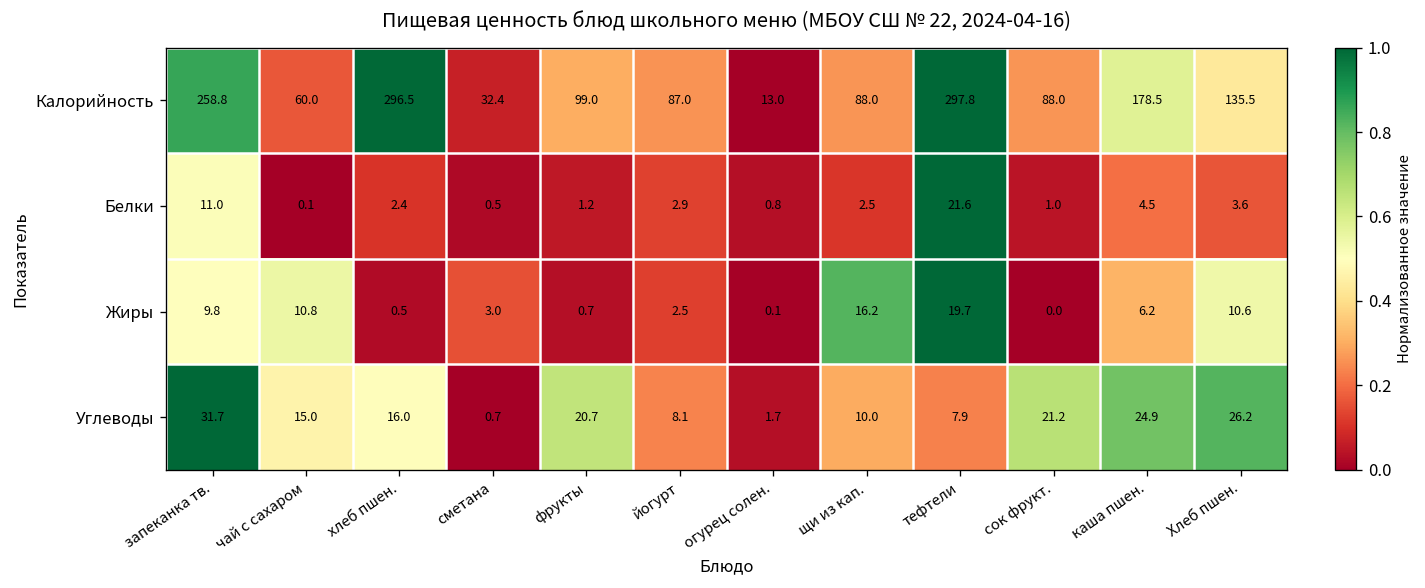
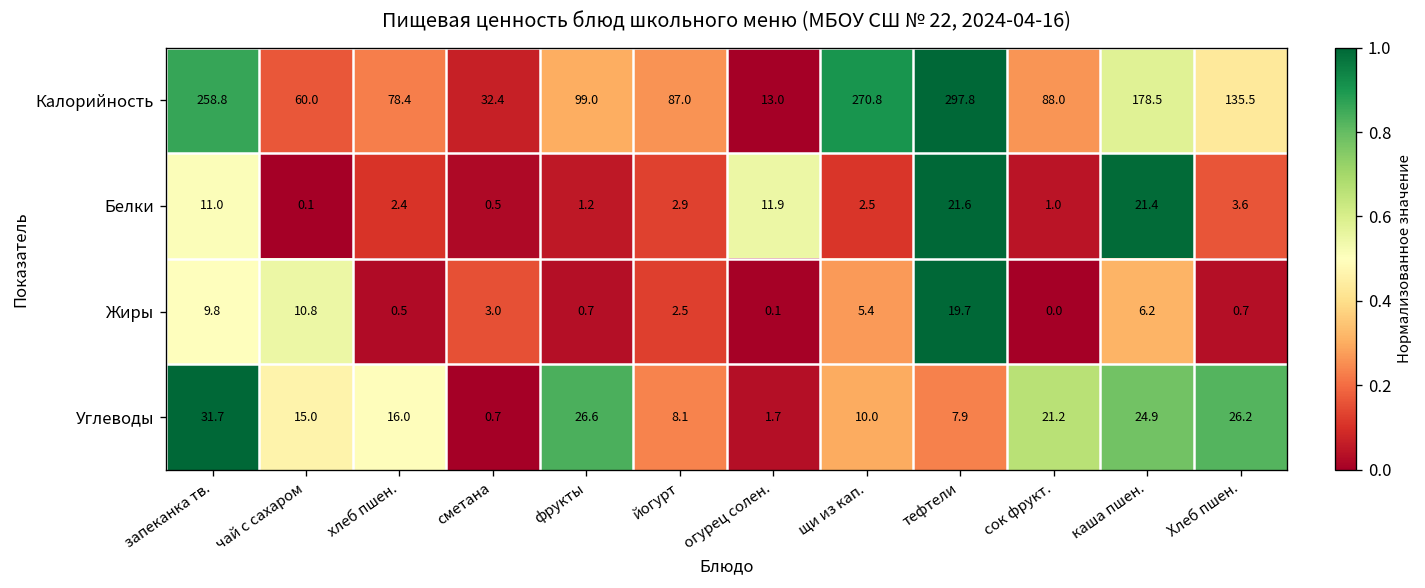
Калорийность, хлеб пшен.: 296.5 -> 78.4
Калорийность, щи из кап.: 88.0 -> 270.8
Белки, огурец солен.: 0.8 -> 11.9
Белки, каша пшен.: 4.5 -> 21.4
Жиры, щи из кап.: 16.2 -> 5.4
Жиры, Хлеб пшен.: 10.6 -> 0.7
Углеводы, фрукты: 20.7 -> 26.6
